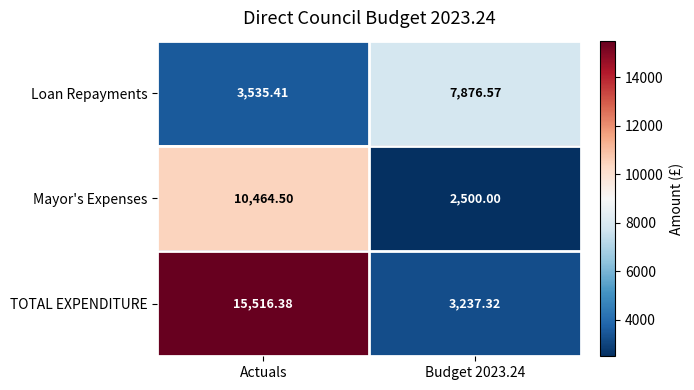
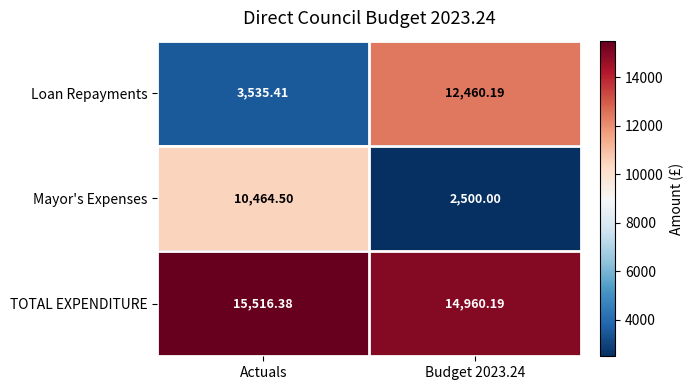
Loan Repayments, Budget 2023.24: 7,876.57 -> 12,460.19
TOTAL EXPENDITURE, Budget 2023.24: 3,237.32 -> 14,960.19
